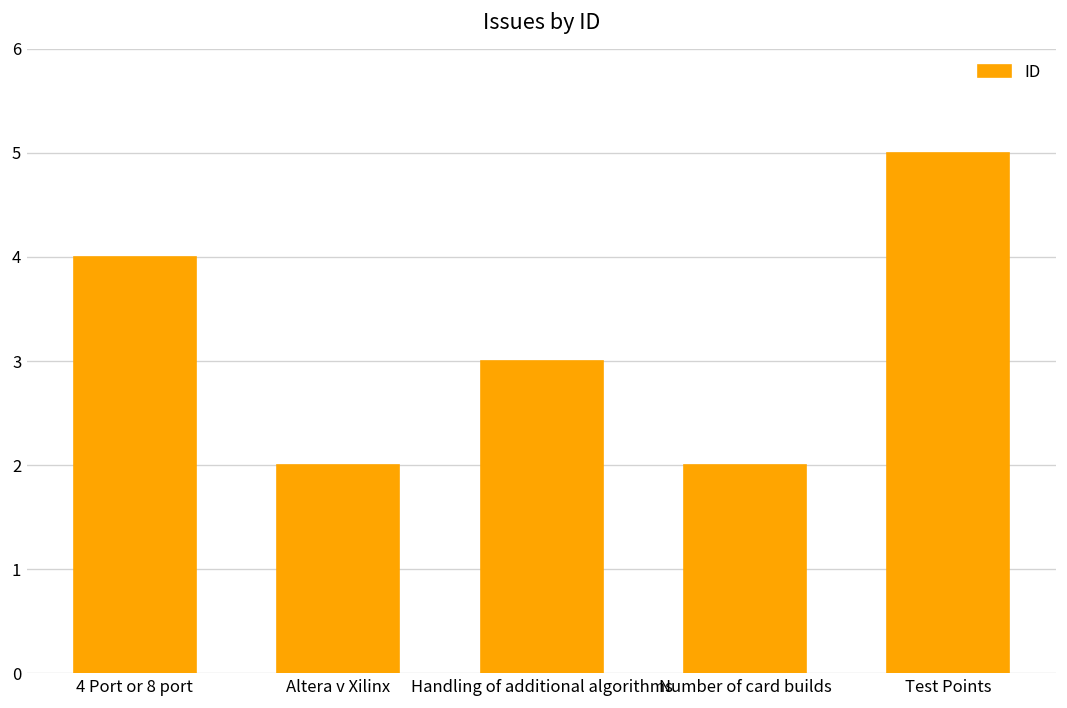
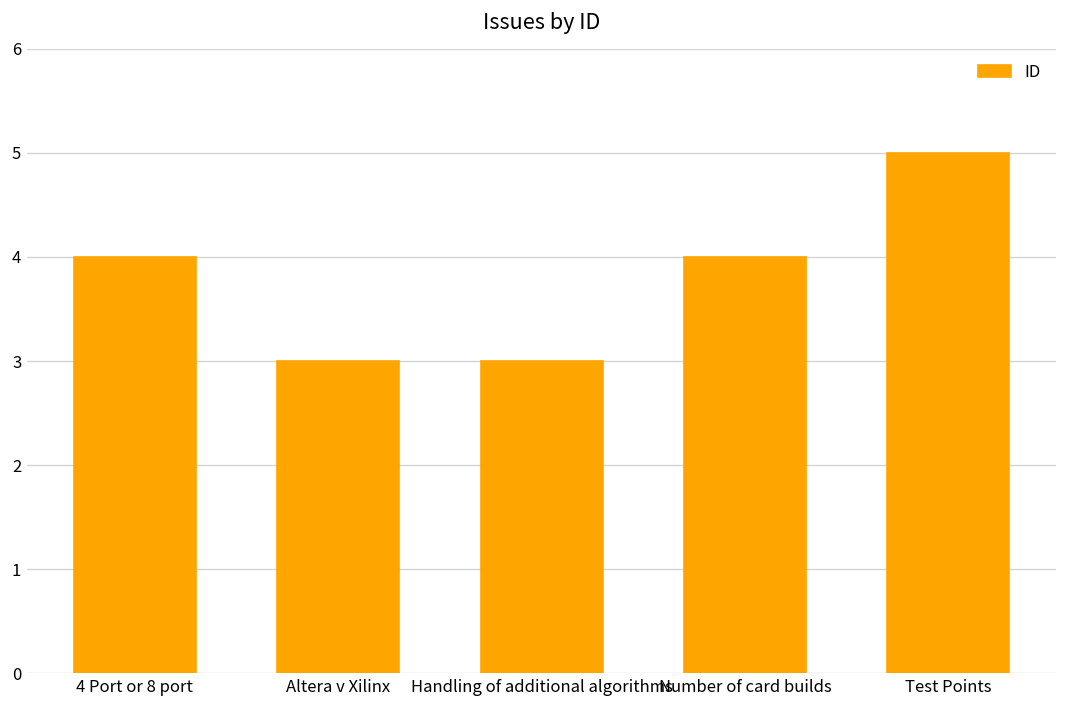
Altera v Xilinx: 2 -> 3
Number of card builds: 2 -> 4
